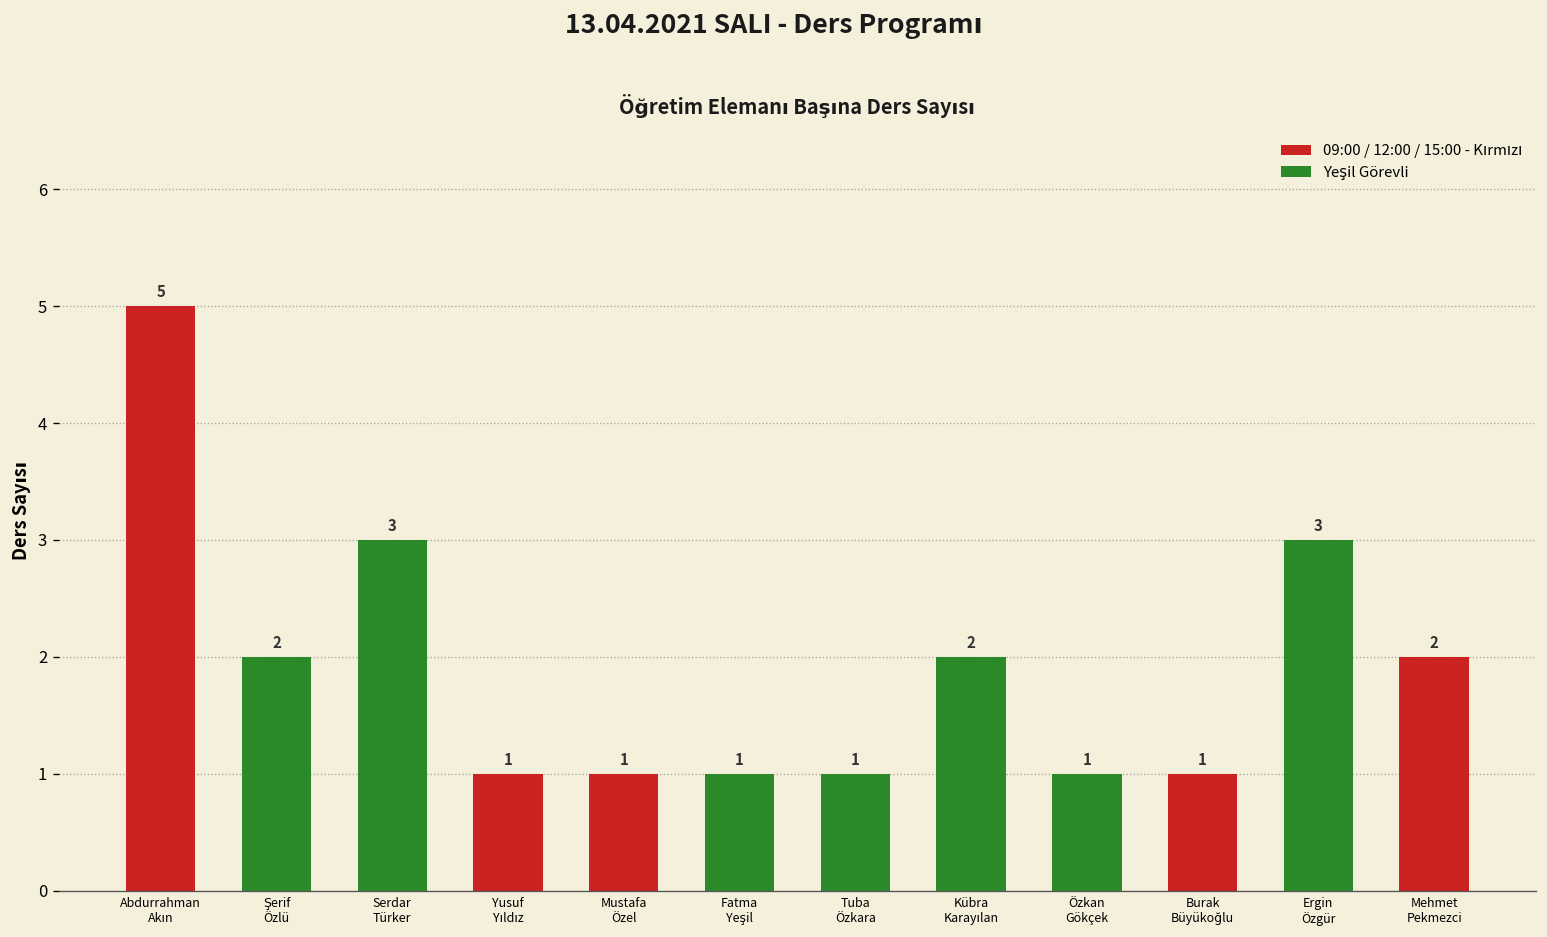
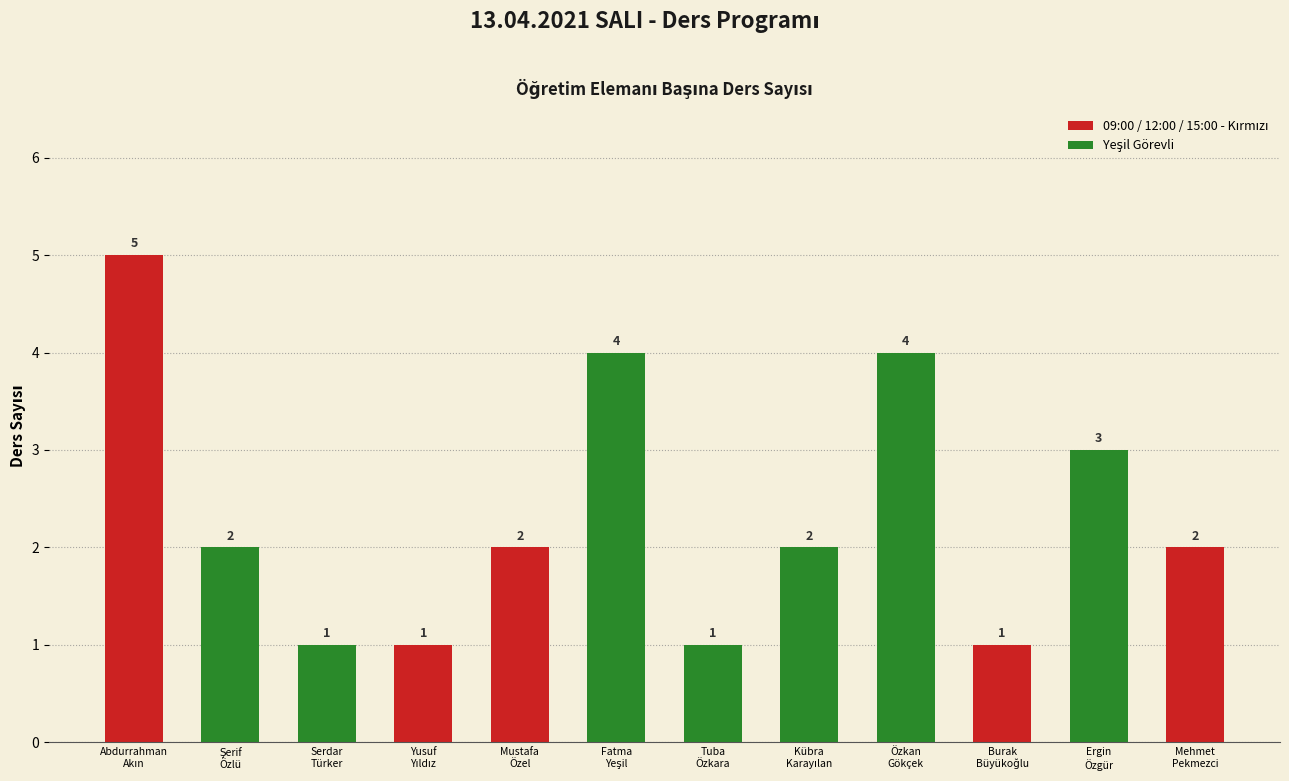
Serdar Türker: 3 -> 1
Mustafa Özel: 1 -> 2
Fatma Yeşil: 1 -> 4
Özkan Gökçek: 1 -> 4
